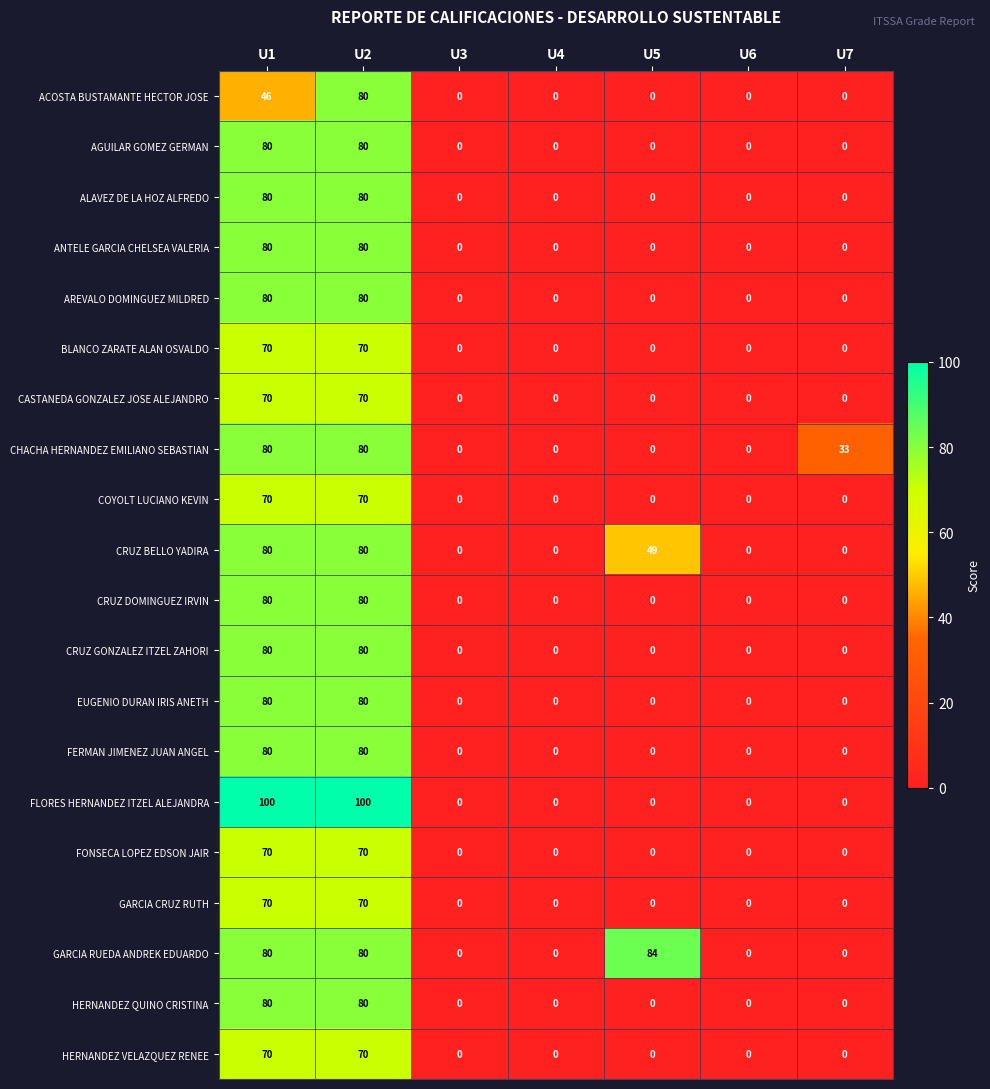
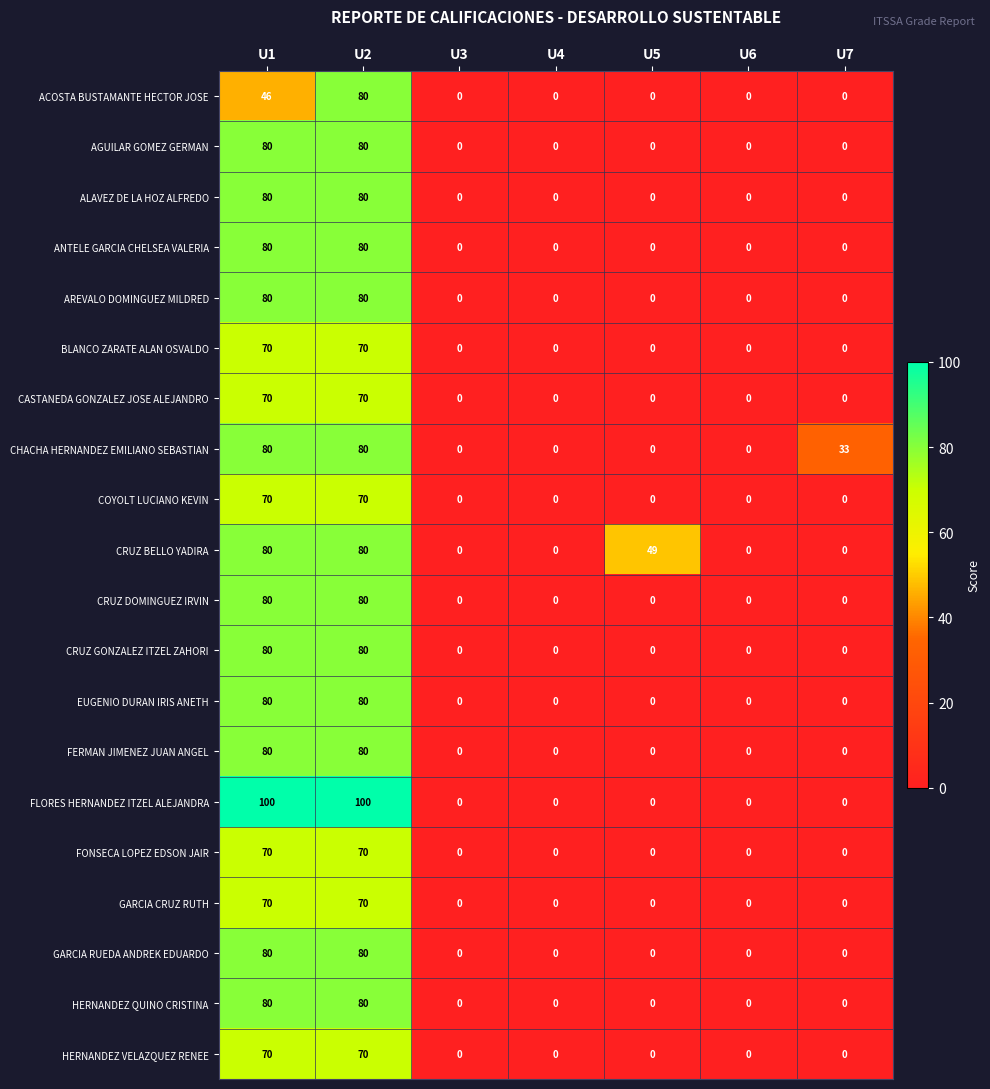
GARCIA RUEDA ANDREK EDUARDO, U5: 84 -> 0
